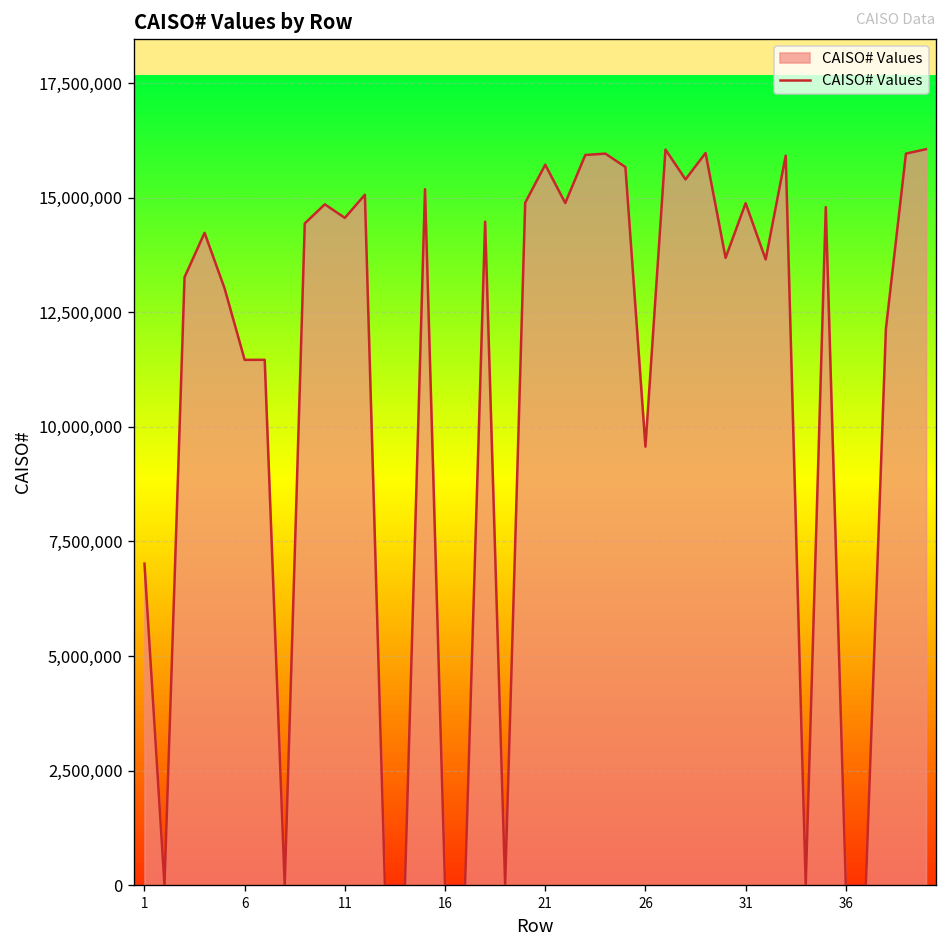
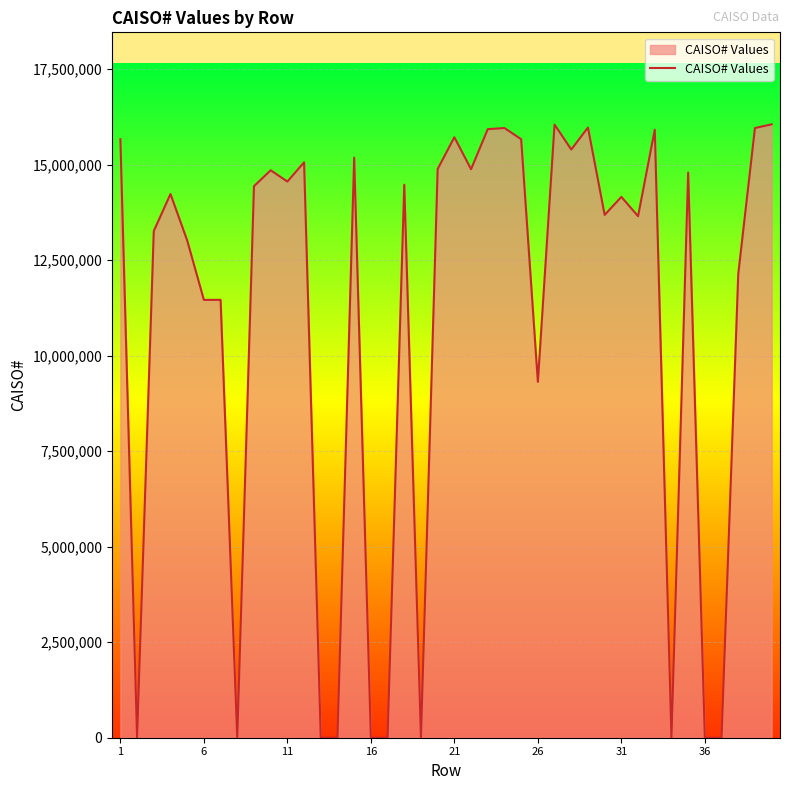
1: 7,000,000 -> 15,700,000
26: 9,600,000 -> 9,300,000
31: 14,900,000 -> 14,200,000
